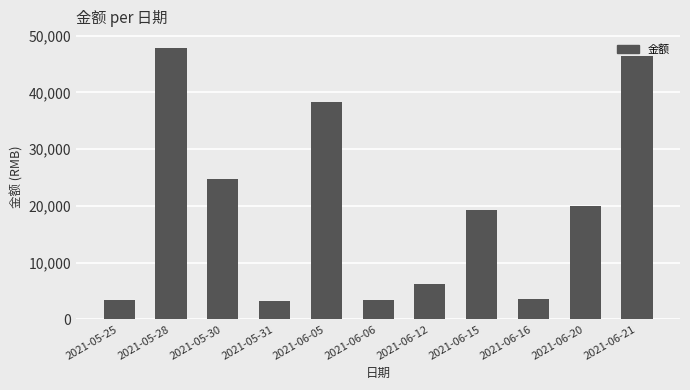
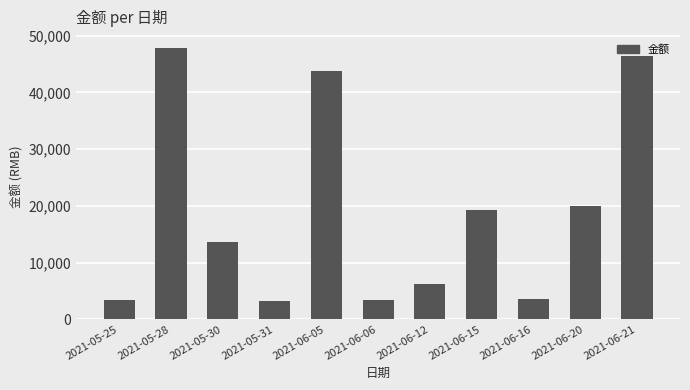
2021-05-30: 25,000 -> 14,000
2021-06-05: 38,000 -> 44,000
